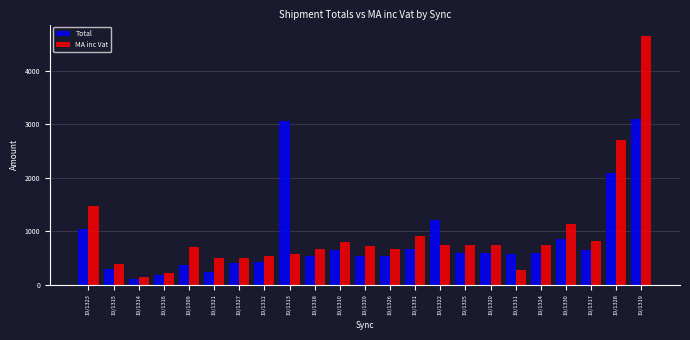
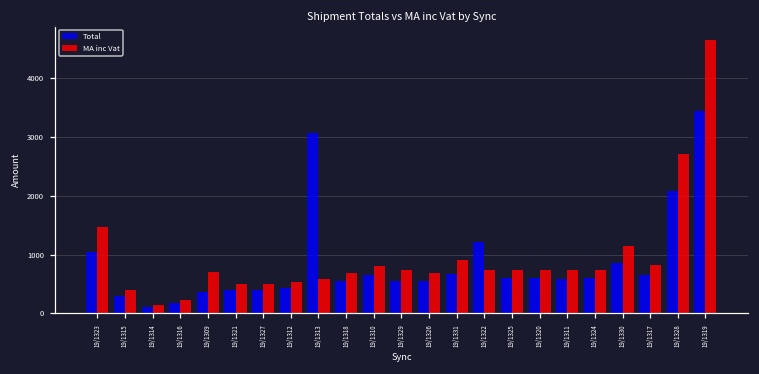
Total, 19/1321: 200 -> 400
MA inc Vat, 19/1311: 300 -> 700
Total, 19/1319: 3100 -> 3400
